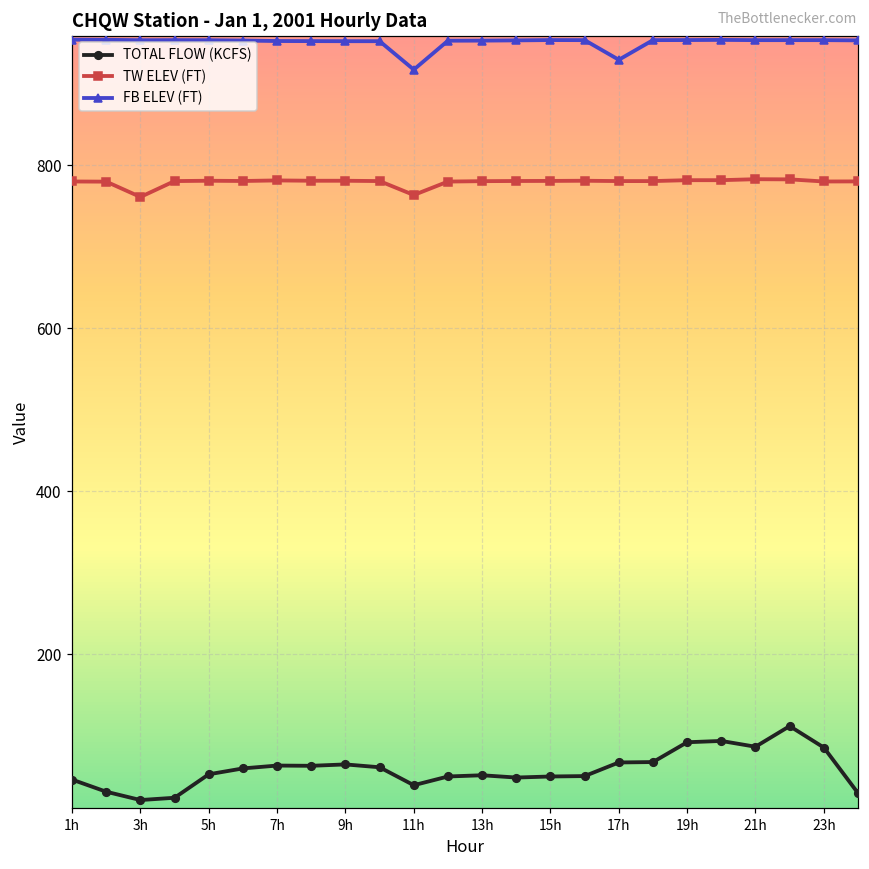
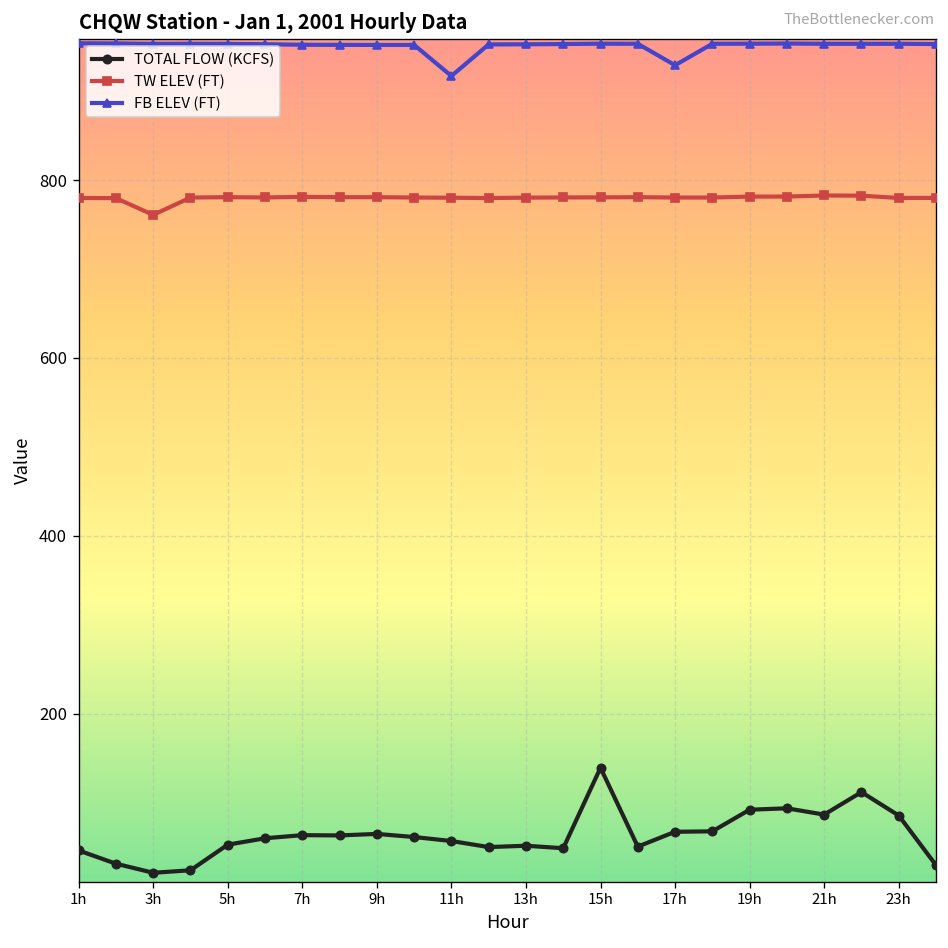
TOTAL FLOW (KCFS), 11h: 40 -> 60
TW ELEV (FT), 11h: 760 -> 780
TOTAL FLOW (KCFS), 15h: 50 -> 140
